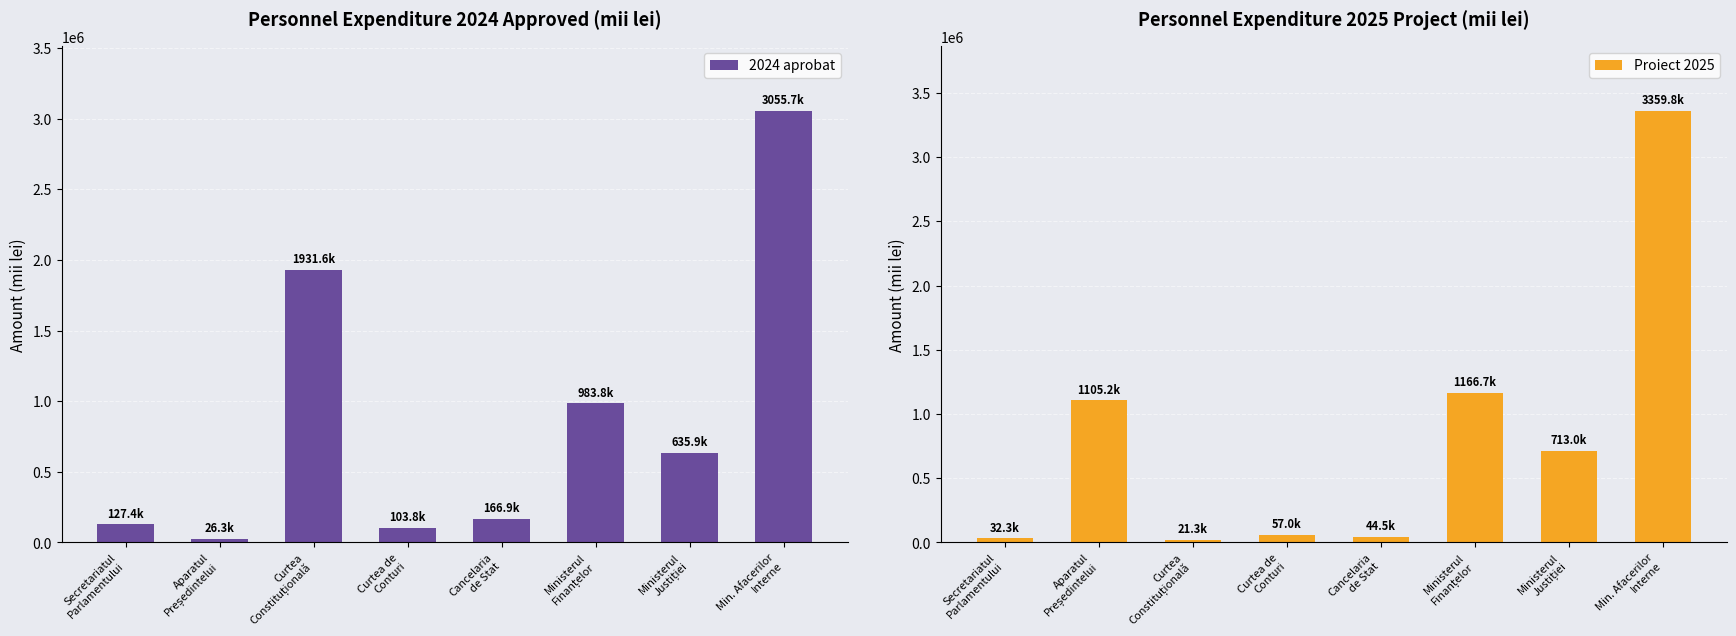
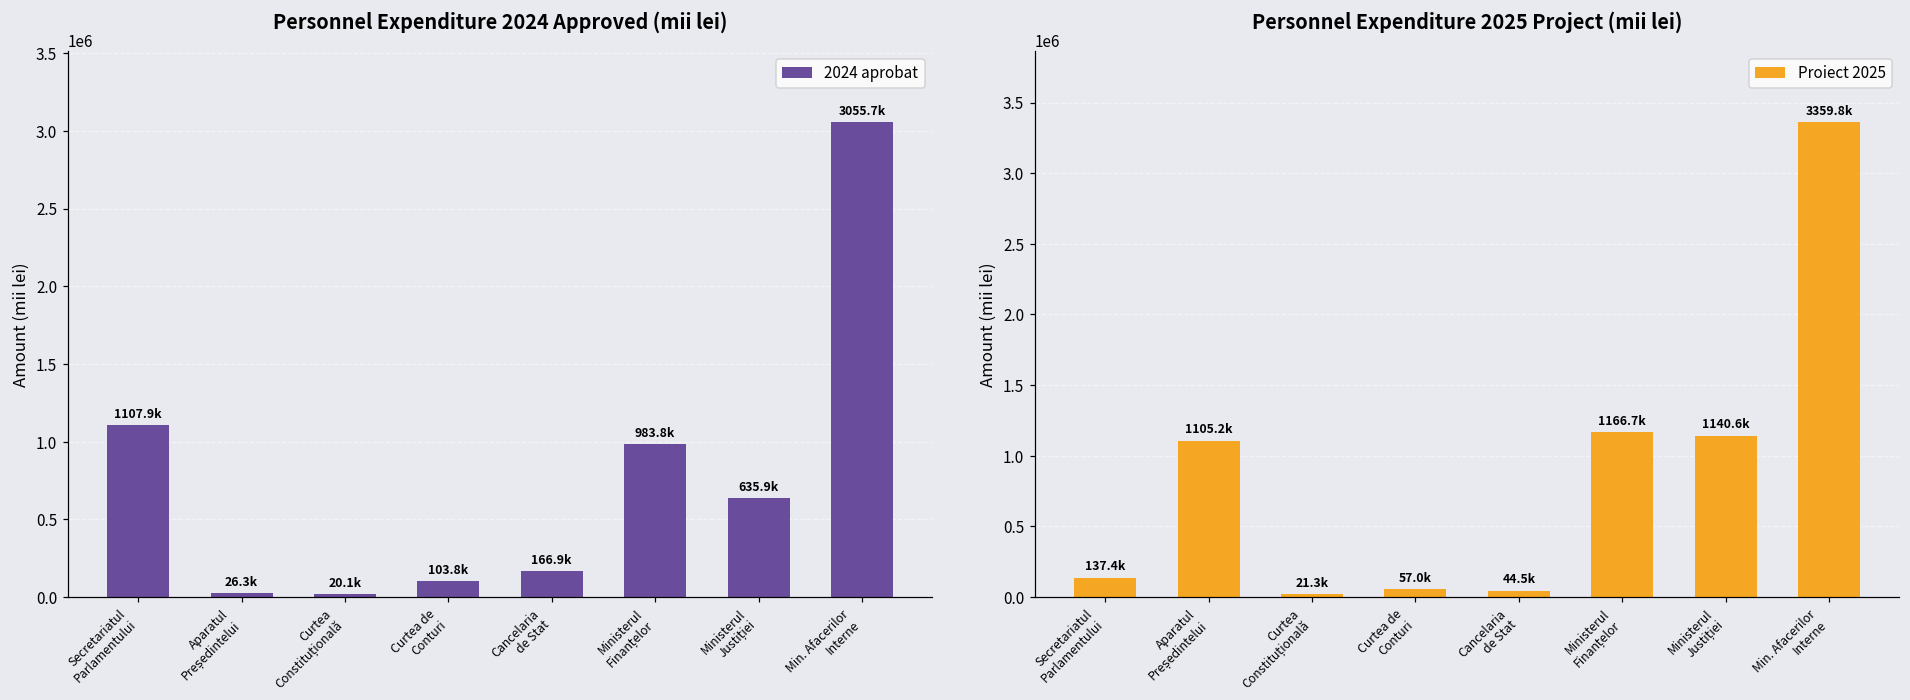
Personnel Expenditure 2024 Approved (mii lei), Secretariatul Parlamentului: 127.4k -> 1107.9k
Personnel Expenditure 2024 Approved (mii lei), Curtea Constituțională: 1931.6k -> 20.1k
Personnel Expenditure 2025 Project (mii lei), Secretariatul Parlamentului: 32.3k -> 137.4k
Personnel Expenditure 2025 Project (mii lei), Ministerul Justiției: 713.0k -> 1140.6k
